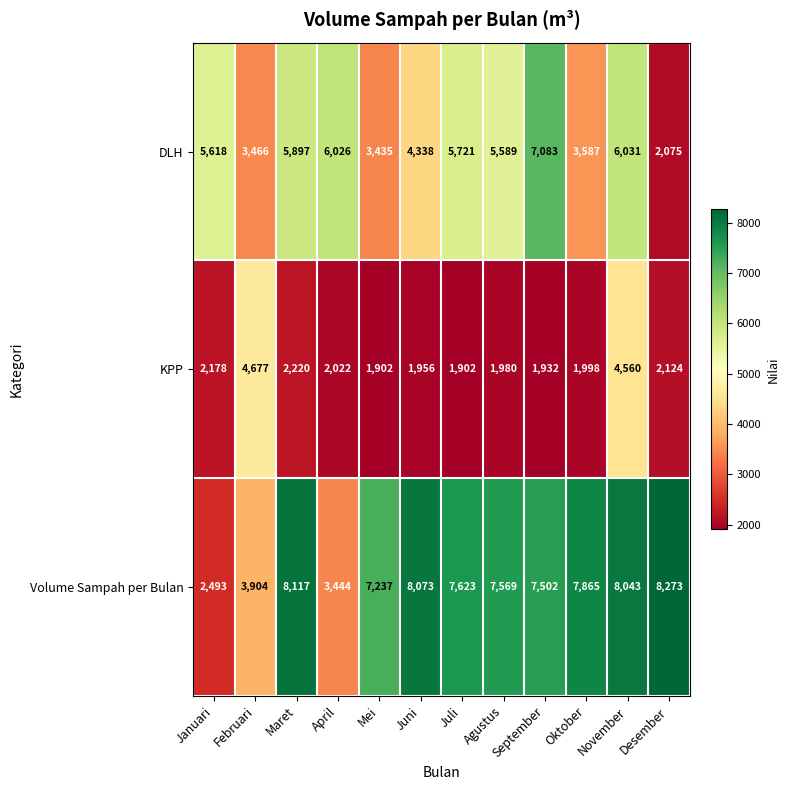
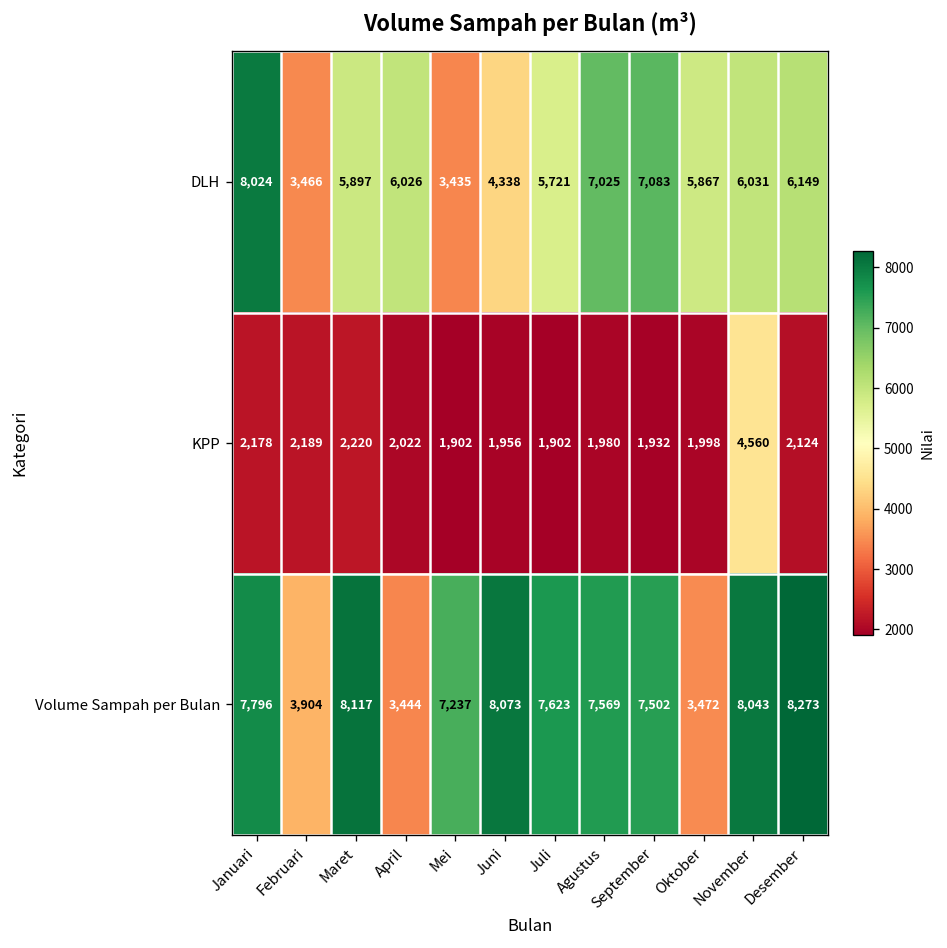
DLH, Januari: 5,618 -> 8,024
DLH, Agustus: 5,589 -> 7,025
DLH, Oktober: 3,587 -> 5,867
DLH, Desember: 2,075 -> 6,149
KPP, Februari: 4,677 -> 2,189
Volume Sampah per Bulan, Januari: 2,493 -> 7,796
Volume Sampah per Bulan, Oktober: 7,865 -> 3,472
